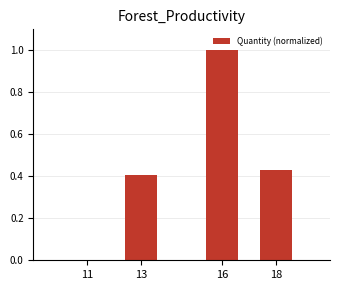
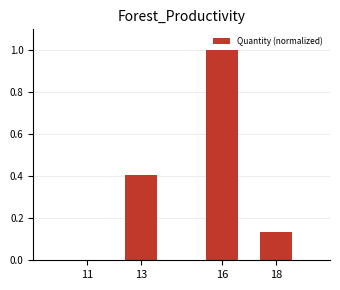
18: 0.43 -> 0.13
